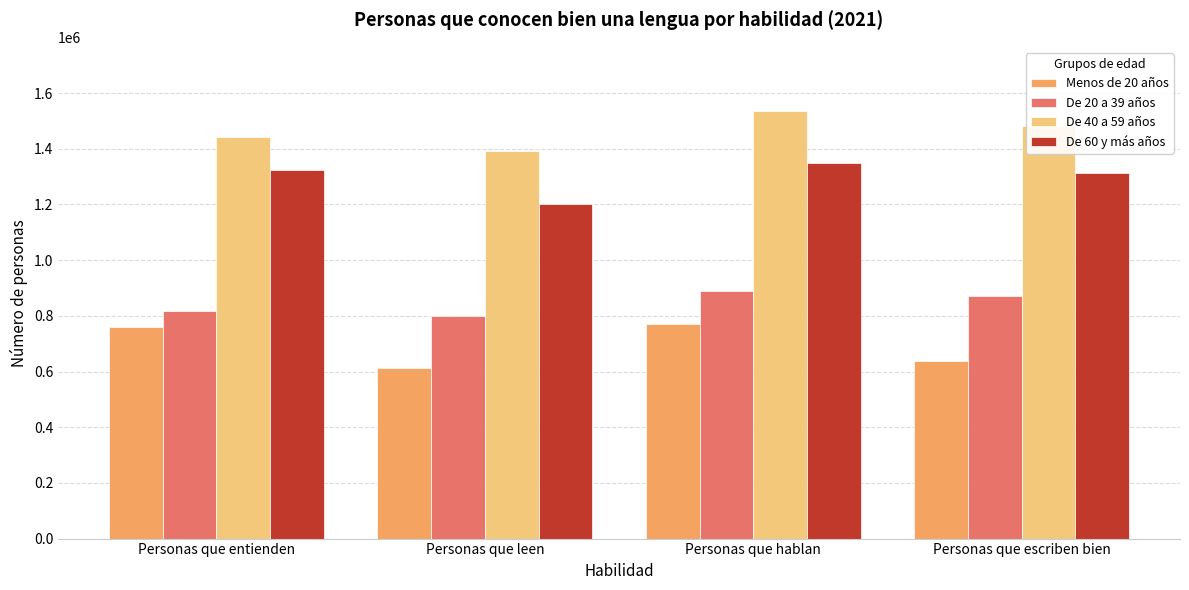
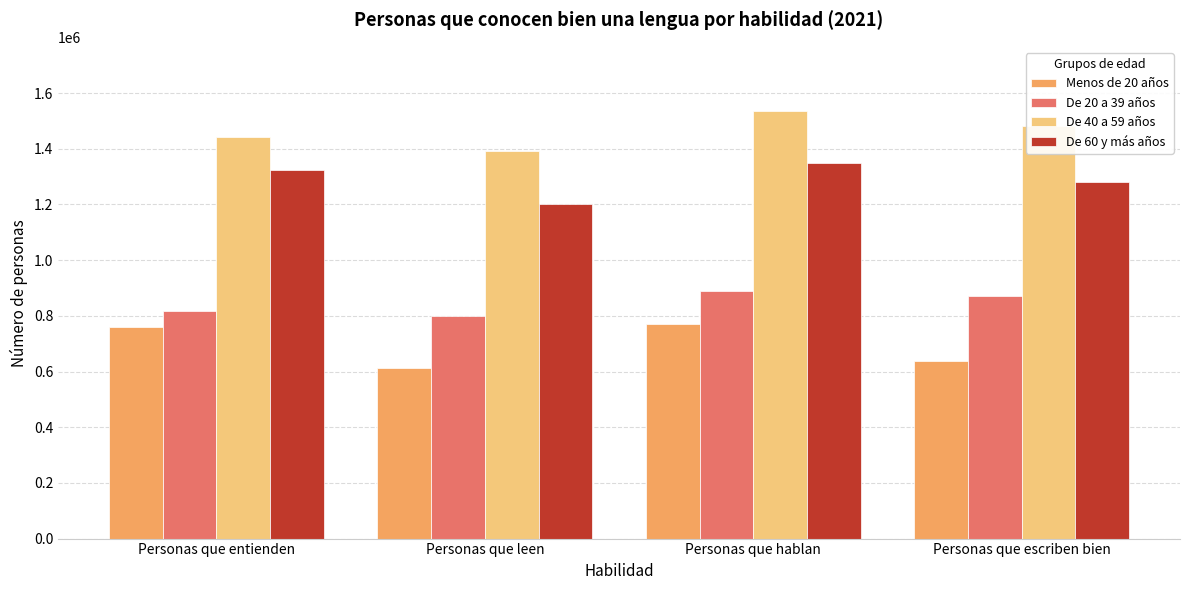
De 60 y más años, Personas que escriben bien: 1310000 -> 1280000
